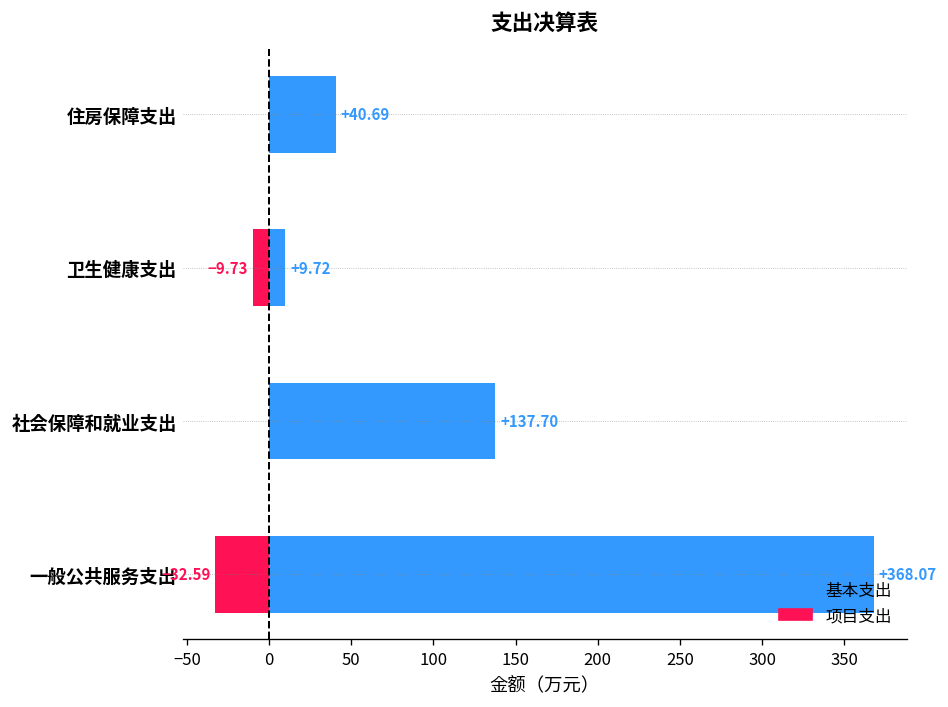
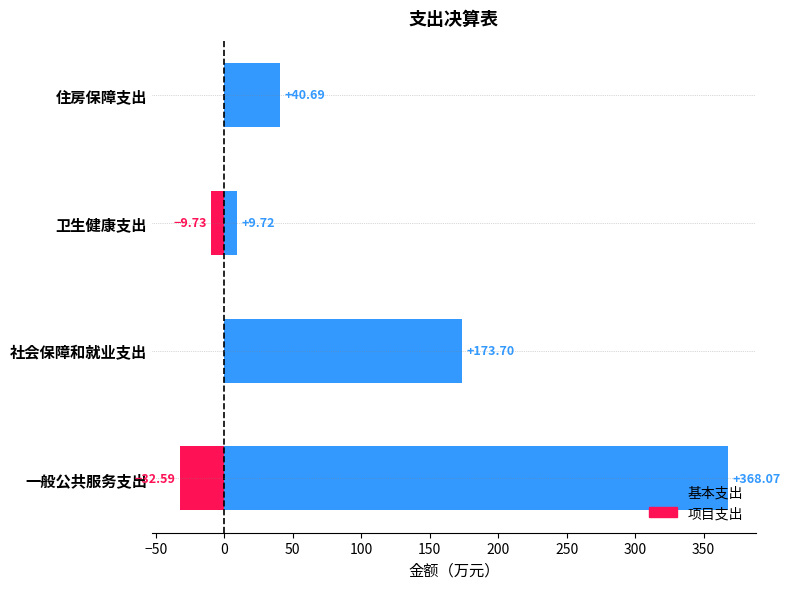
基本支出, 社会保障和就业支出: +137.70 -> +173.70
